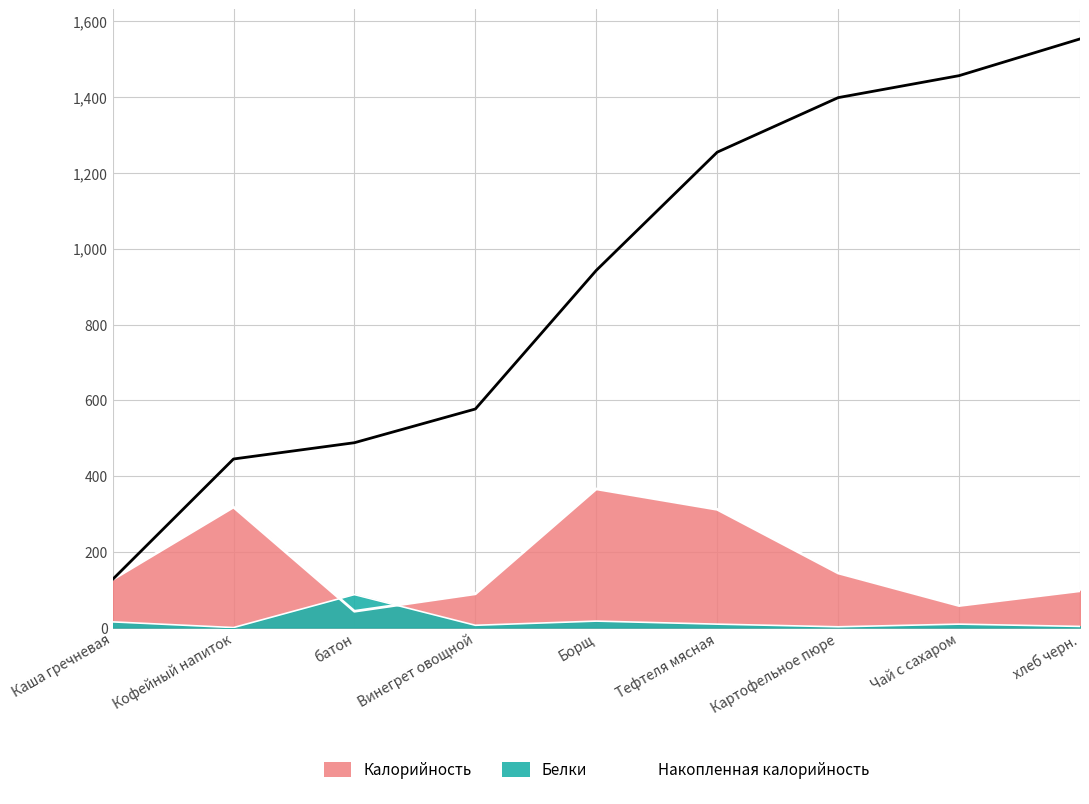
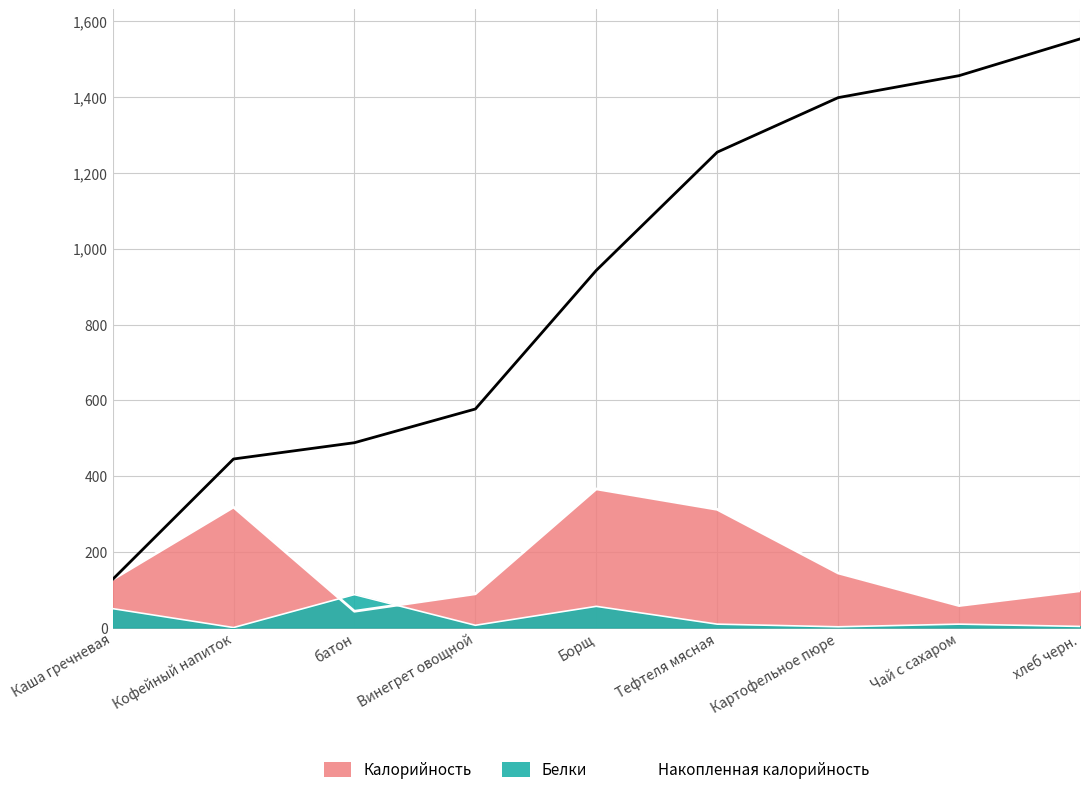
Белки, Каша гречневая: 20 -> 50
Белки, Борщ: 20 -> 60
